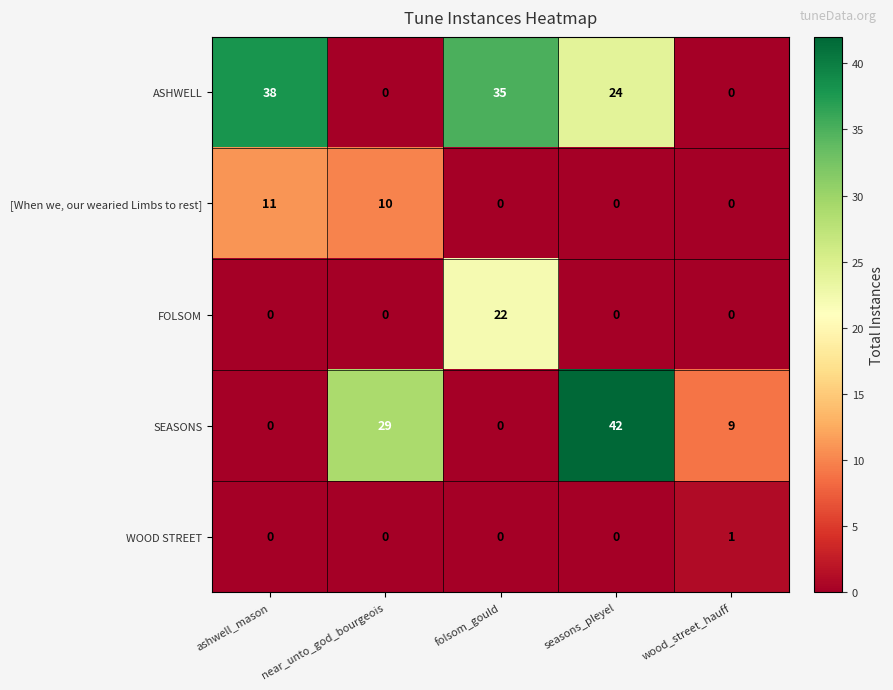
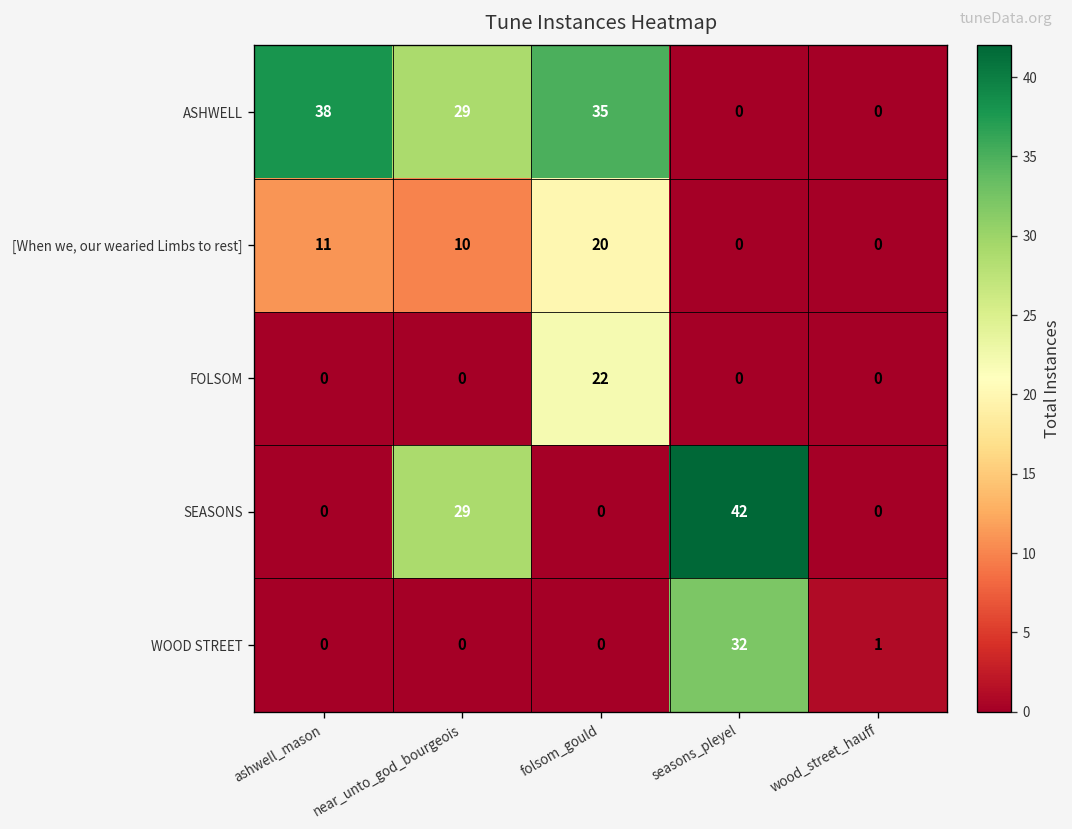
ASHWELL, near_unto_god_bourgeois: 0 -> 29
ASHWELL, seasons_pleyel: 24 -> 0
[When we, our wearied Limbs to rest], folsom_gould: 0 -> 20
SEASONS, wood_street_hauff: 9 -> 0
WOOD STREET, seasons_pleyel: 0 -> 32
